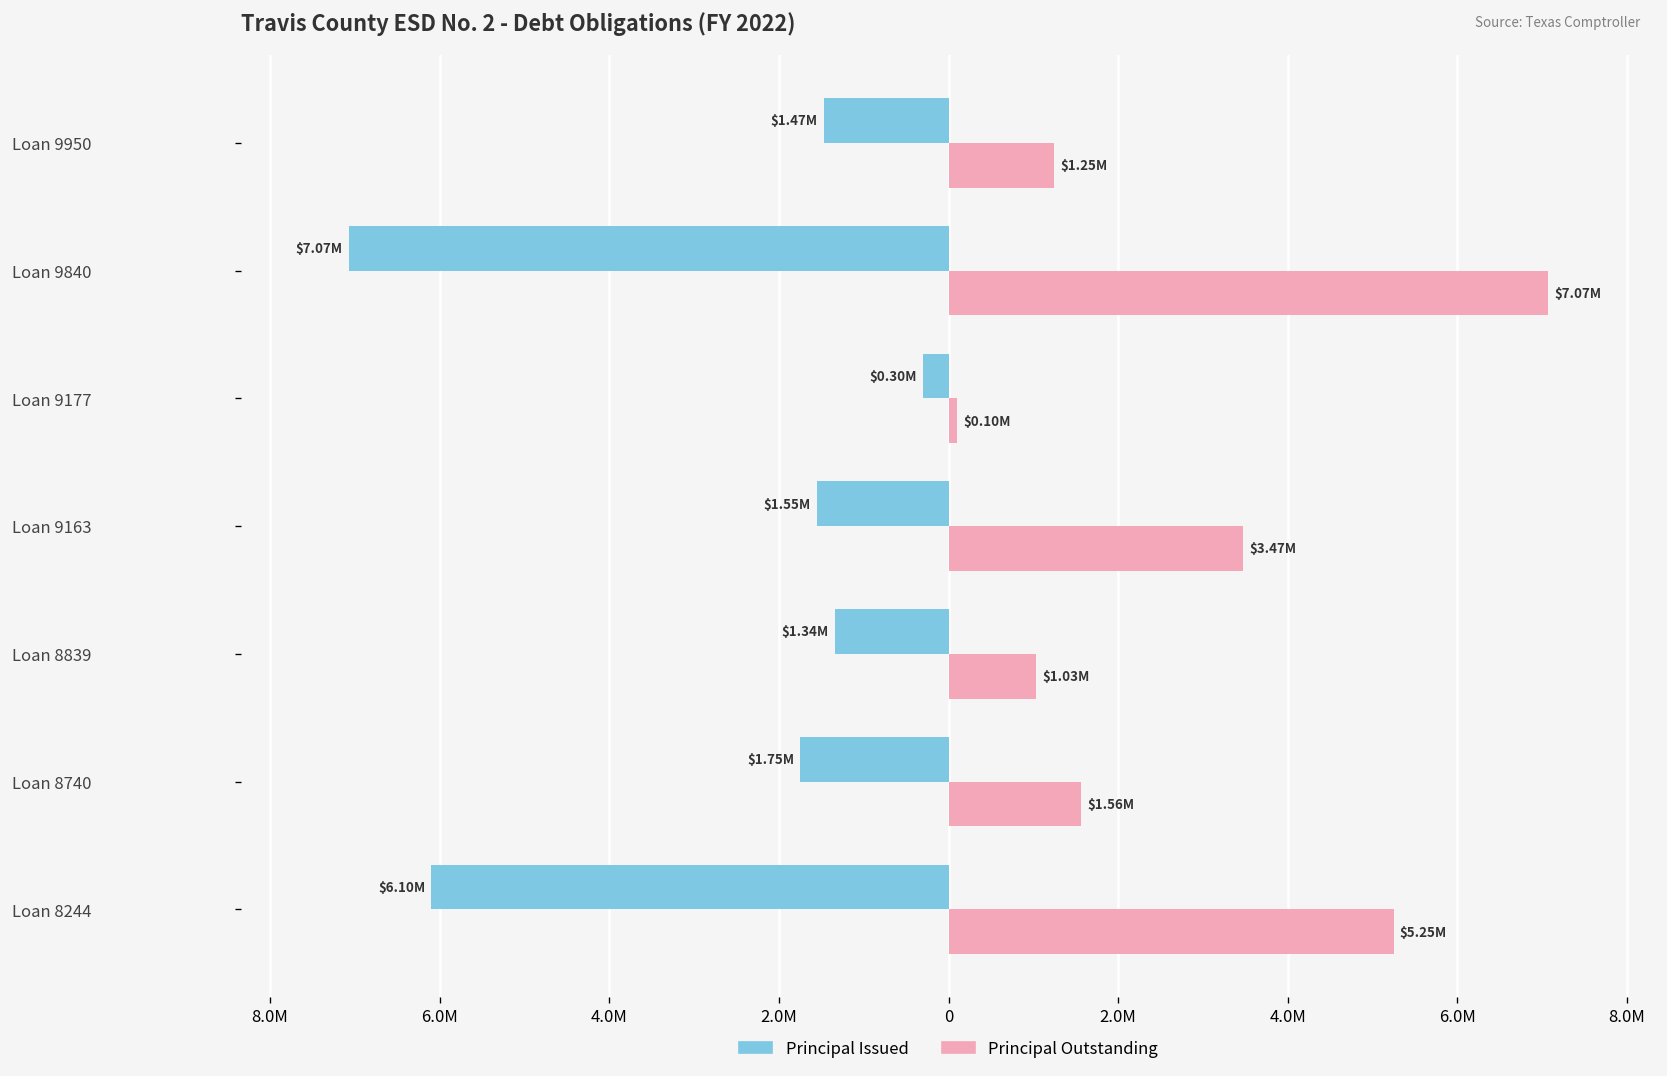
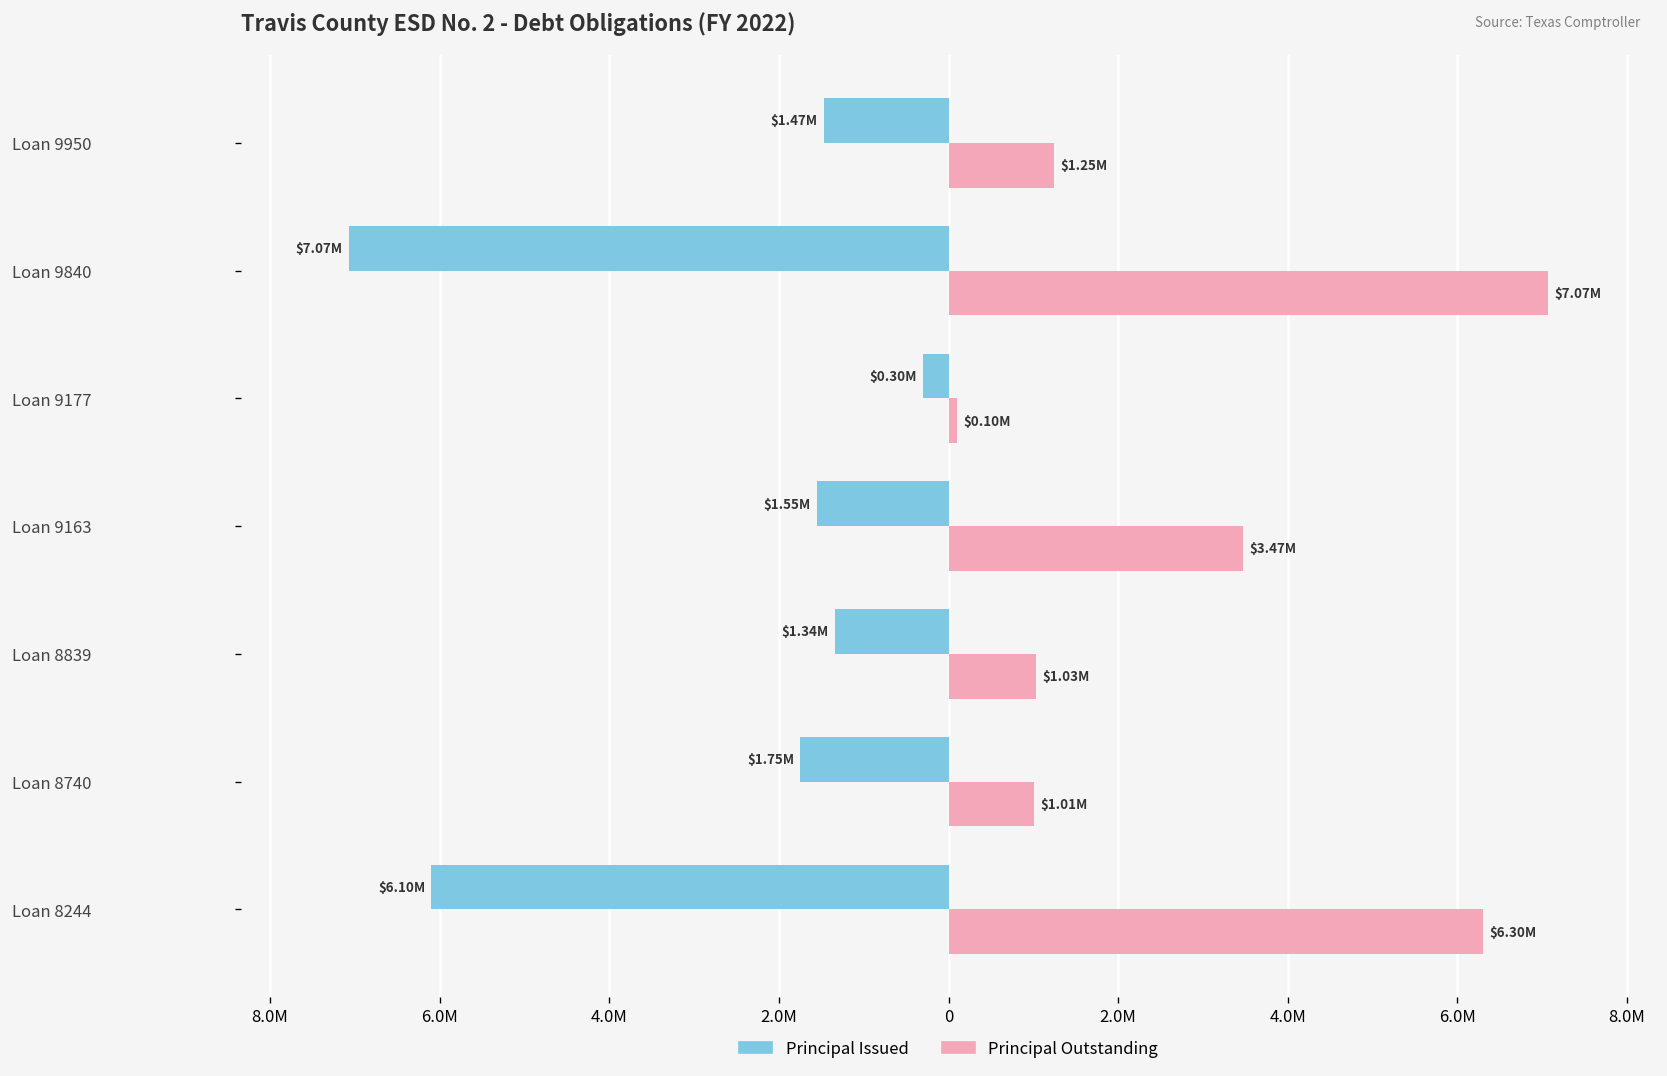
Principal Outstanding, Loan 8740: $1.56M -> $1.01M
Principal Outstanding, Loan 8244: $5.25M -> $6.30M
